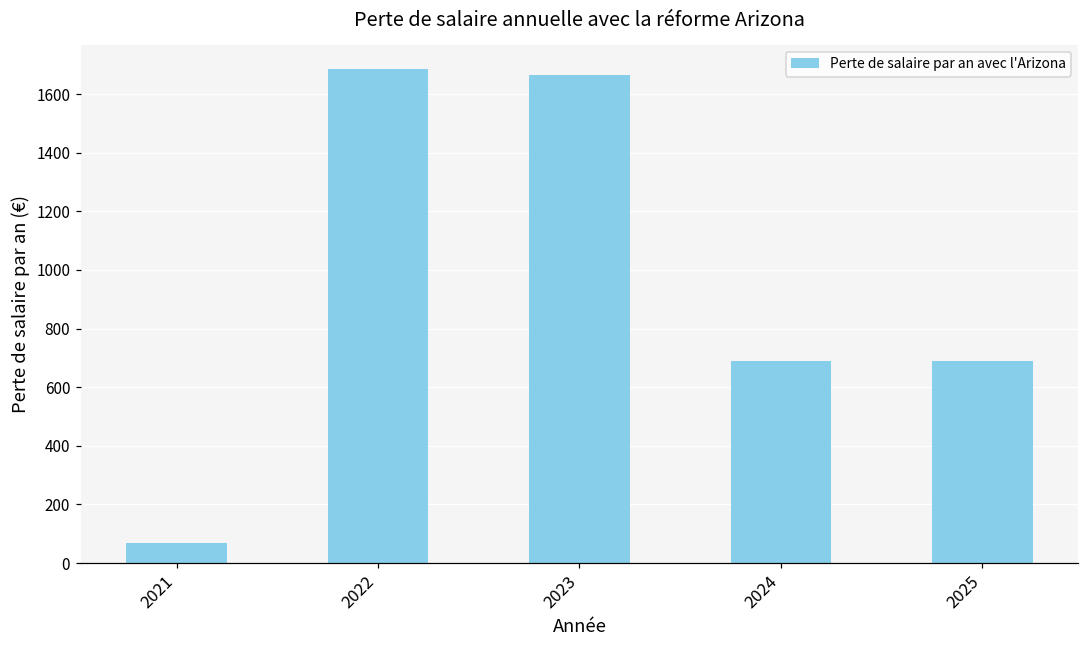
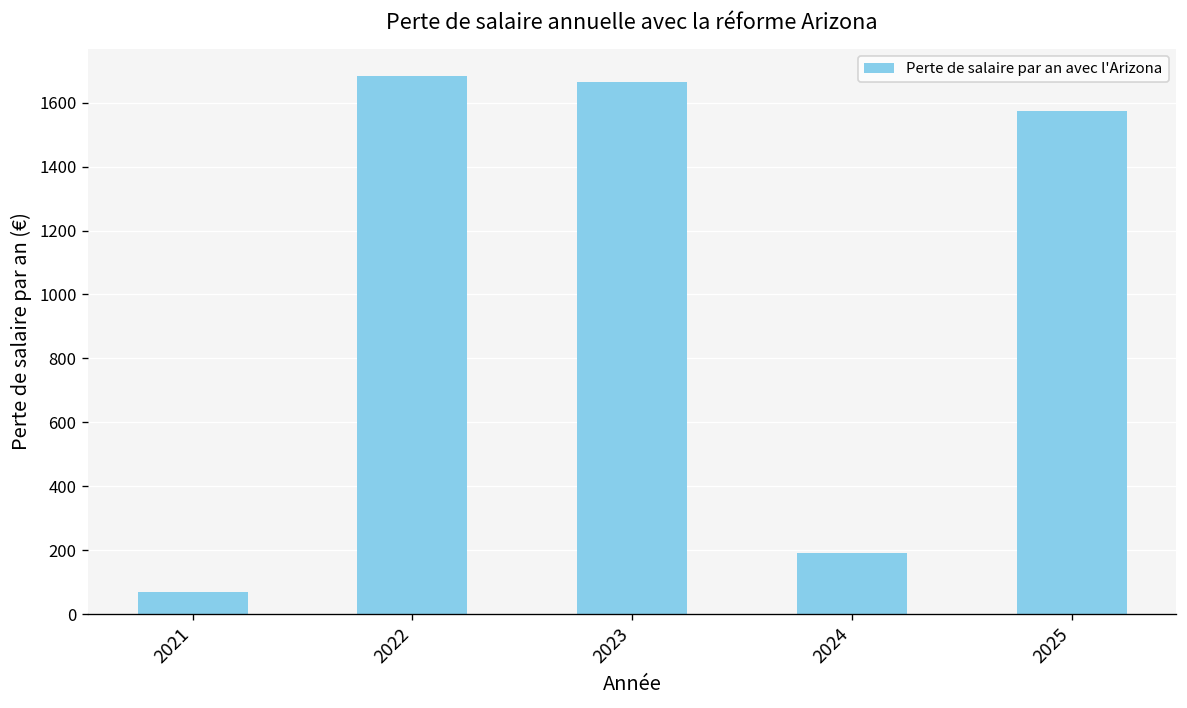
2024: 690 -> 190
2025: 690 -> 1570
